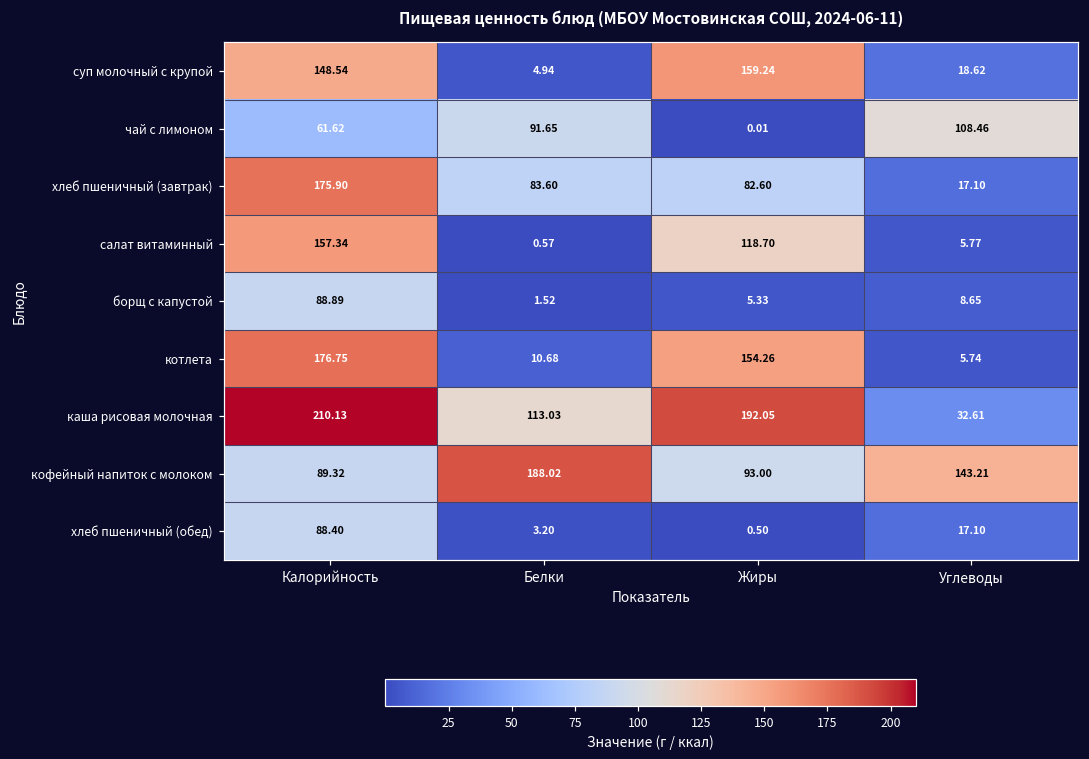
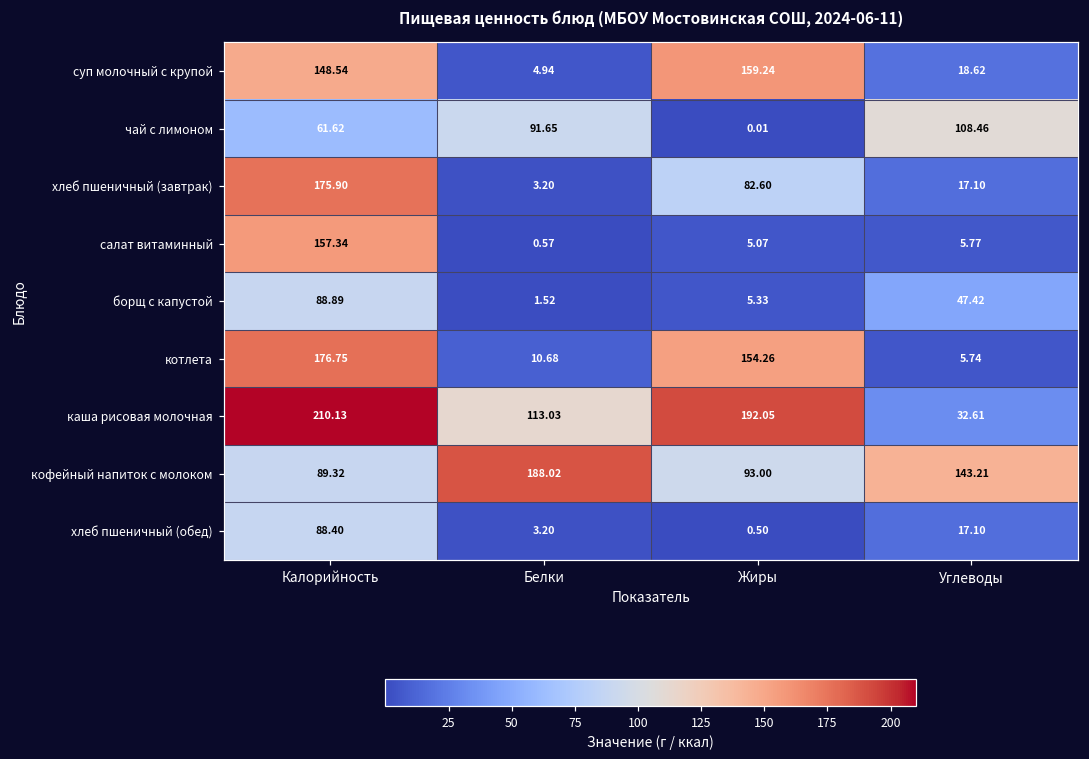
хлеб пшеничный (завтрак), Белки: 83.60 -> 3.20
салат витаминный, Жиры: 118.70 -> 5.07
борщ с капустой, Углеводы: 8.65 -> 47.42
